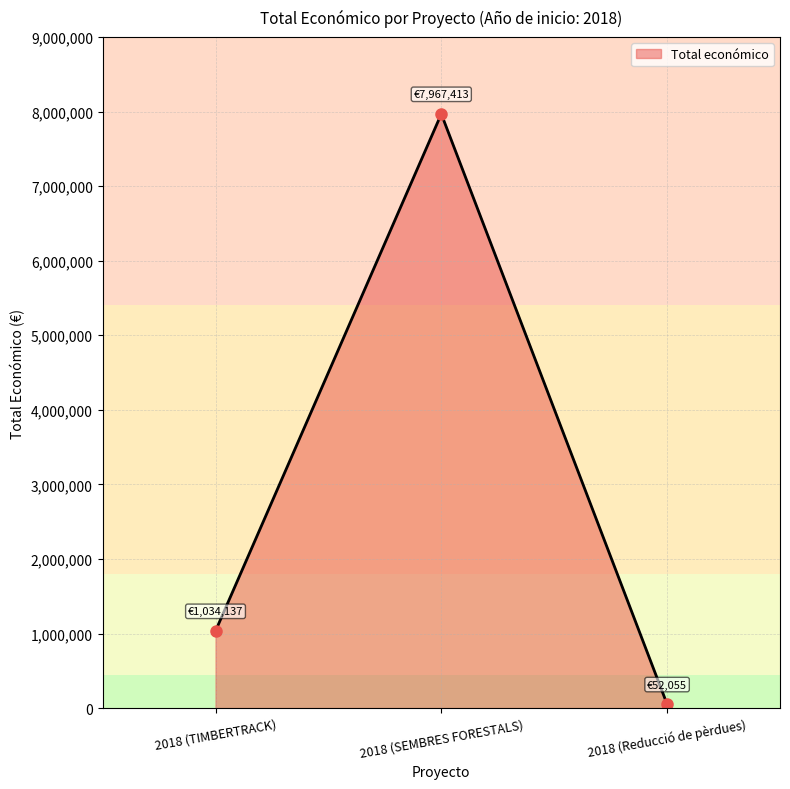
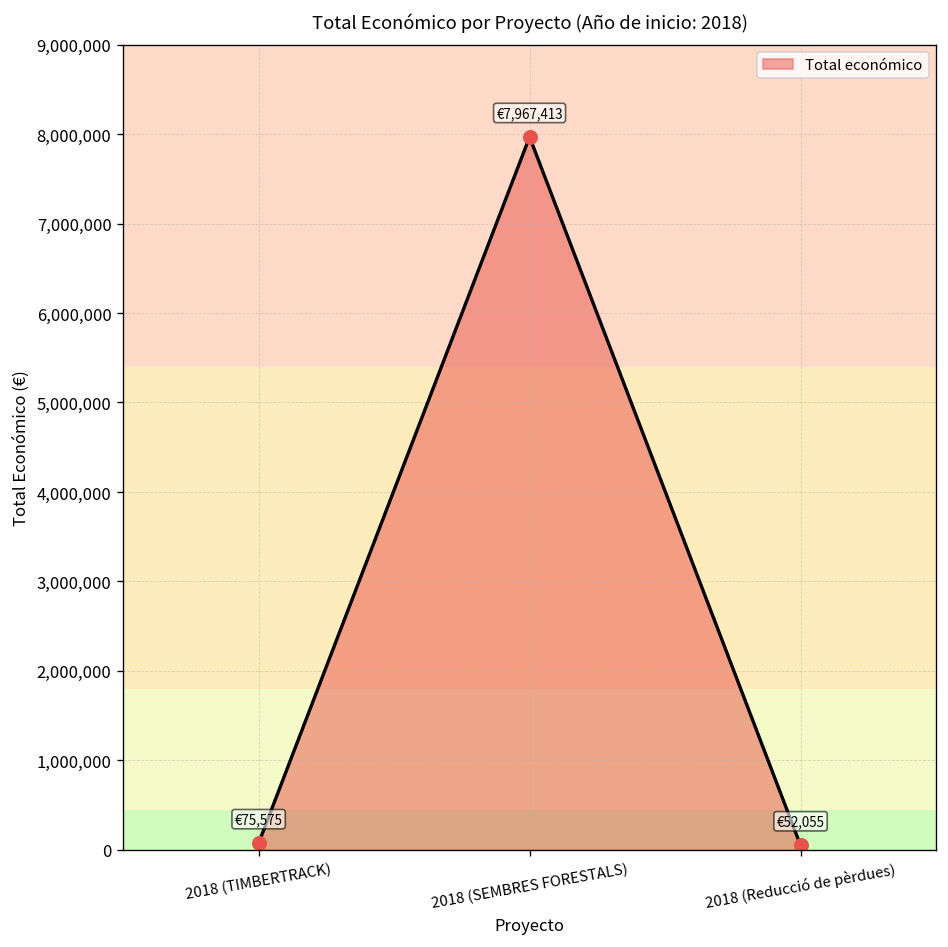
2018 (TIMBERTRACK): €1,034,137 -> €75,575
